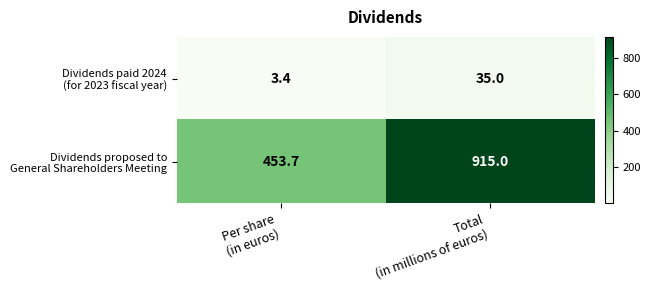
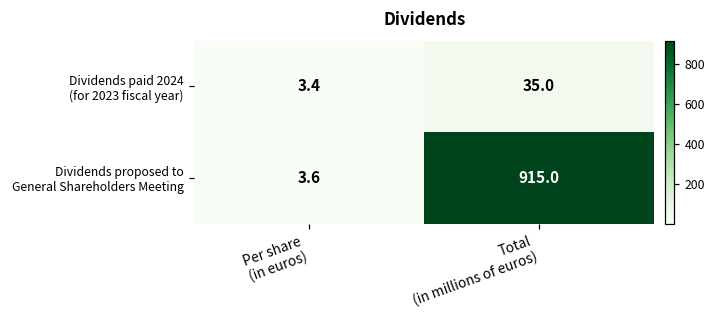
Dividends proposed to General Shareholders Meeting, Per share (in euros): 453.7 -> 3.6
